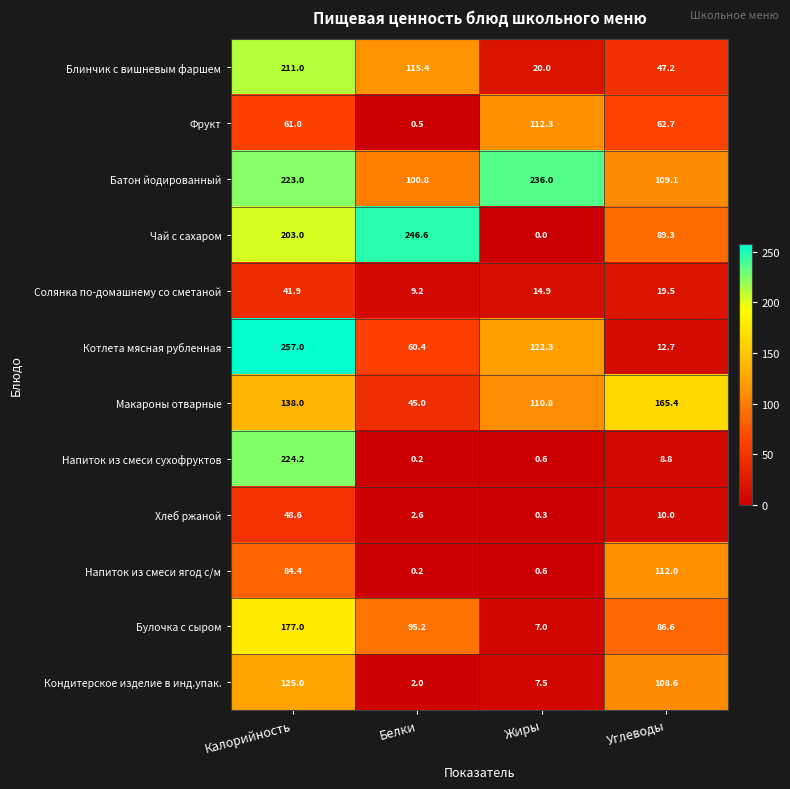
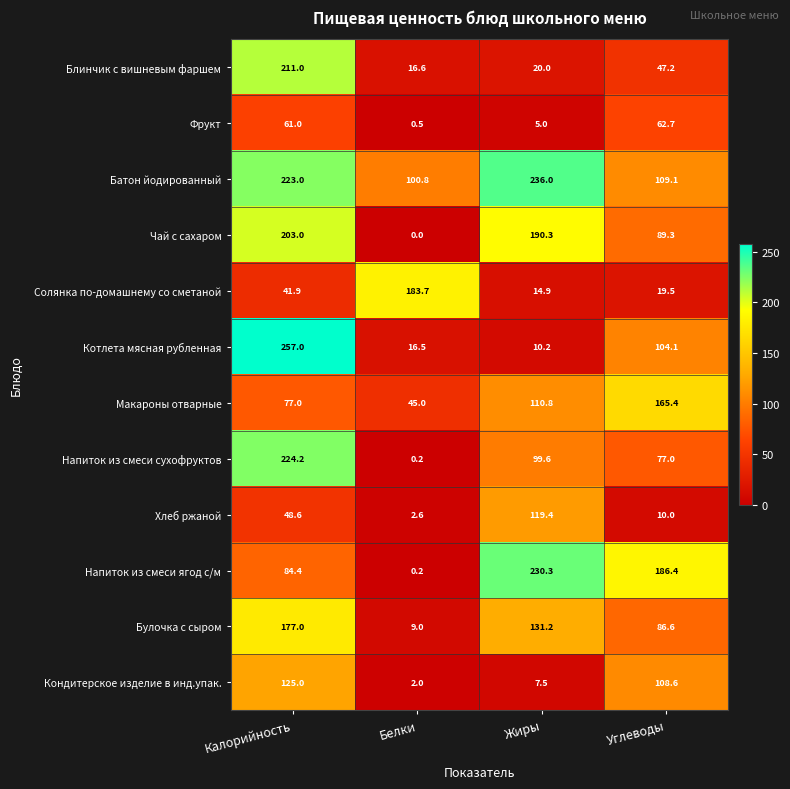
Блинчик с вишневым фаршем, Белки: 115.4 -> 16.6
Фрукт, Жиры: 112.3 -> 5.0
Чай с сахаром, Белки: 246.6 -> 0.0
Чай с сахаром, Жиры: 0.0 -> 190.3
Солянка по-домашнему со сметаной, Белки: 9.2 -> 183.7
Котлета мясная рубленная, Белки: 60.4 -> 16.5
Котлета мясная рубленная, Жиры: 122.3 -> 10.2
Котлета мясная рубленная, Углеводы: 12.7 -> 104.1
Макароны отварные, Калорийность: 138.0 -> 77.0
Напиток из смеси сухофруктов, Жиры: 0.6 -> 99.6
Напиток из смеси сухофруктов, Углеводы: 8.8 -> 77.0
Хлеб ржаной, Жиры: 0.3 -> 119.4
Напиток из смеси ягод с/м, Жиры: 0.6 -> 230.3
Напиток из смеси ягод с/м, Углеводы: 112.0 -> 186.4
Булочка с сыром, Белки: 95.2 -> 9.0
Булочка с сыром, Жиры: 7.0 -> 131.2
